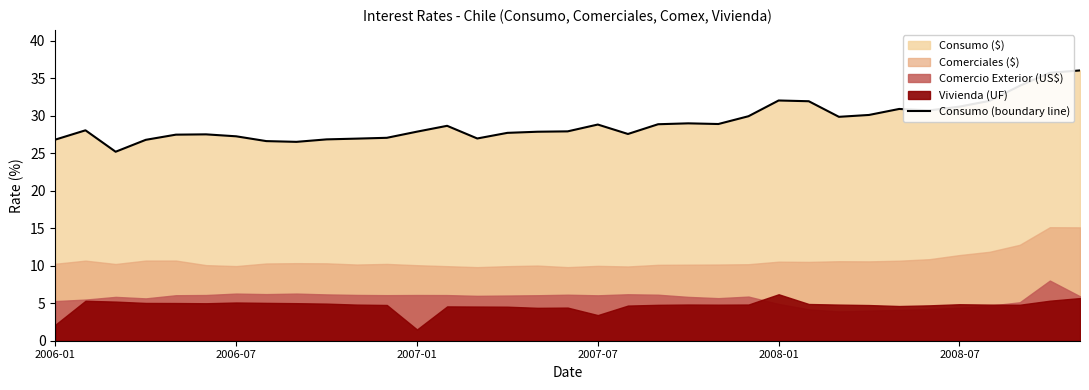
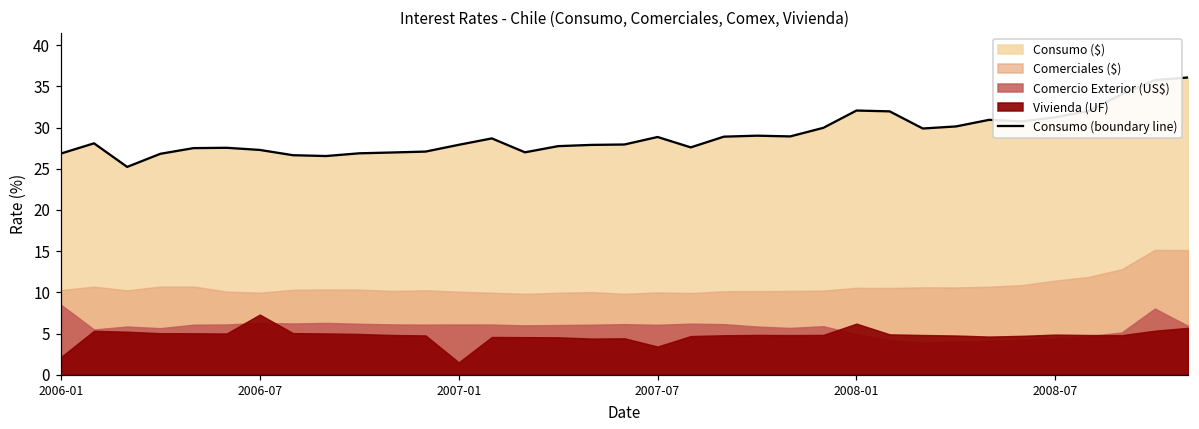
Comercio Exterior (US$), 2006-01: 5 -> 9
Vivienda (UF), 2006-07: 5 -> 7
